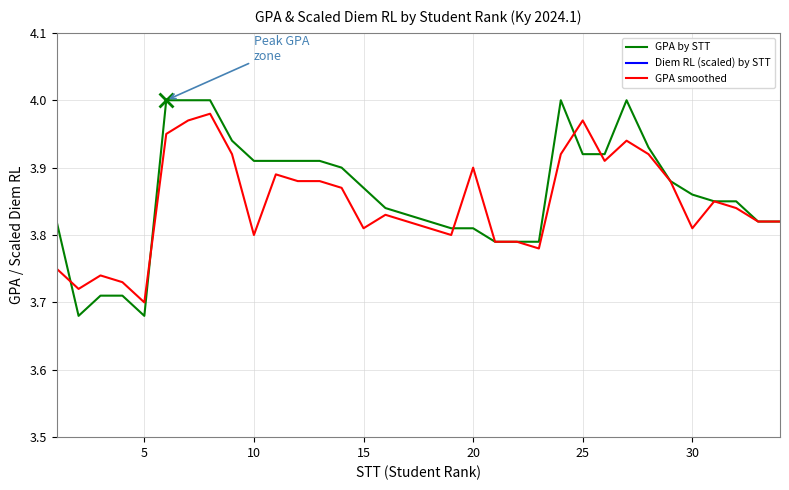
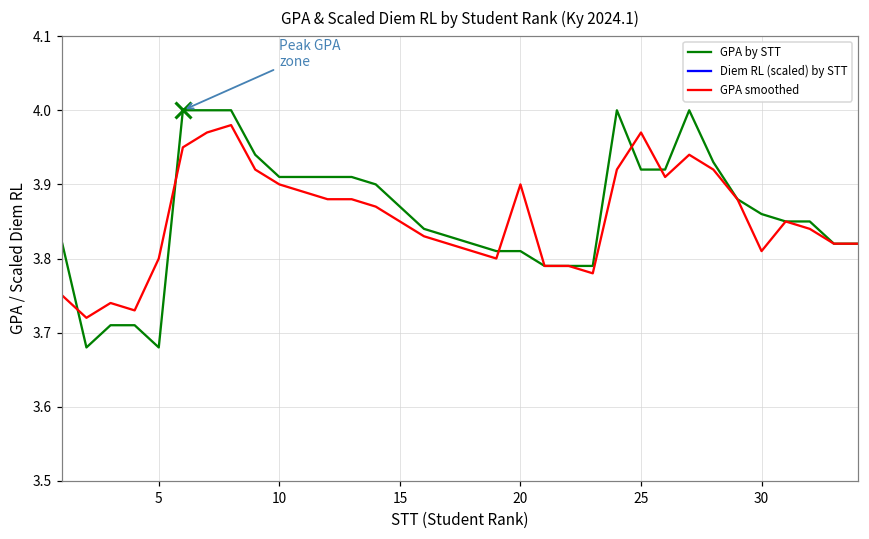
GPA smoothed, 5: 3.7 -> 3.8
GPA smoothed, 10: 3.8 -> 3.9
GPA smoothed, 15: 3.81 -> 3.85
